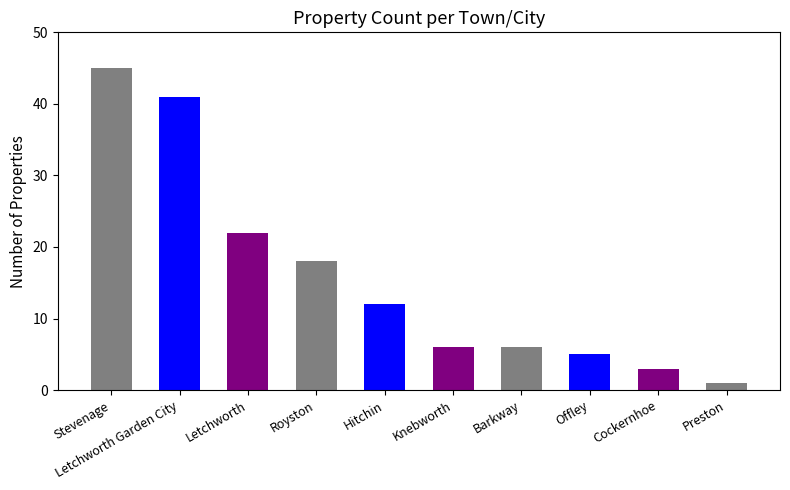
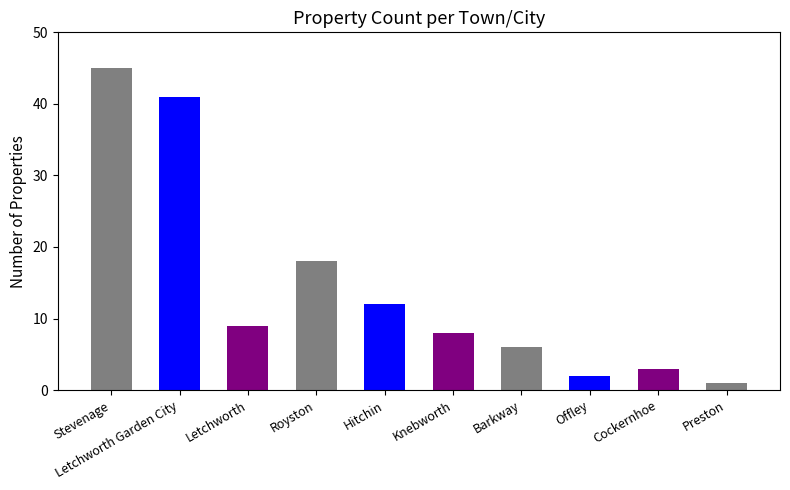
Letchworth: 22 -> 9
Knebworth: 6 -> 8
Offley: 5 -> 2
